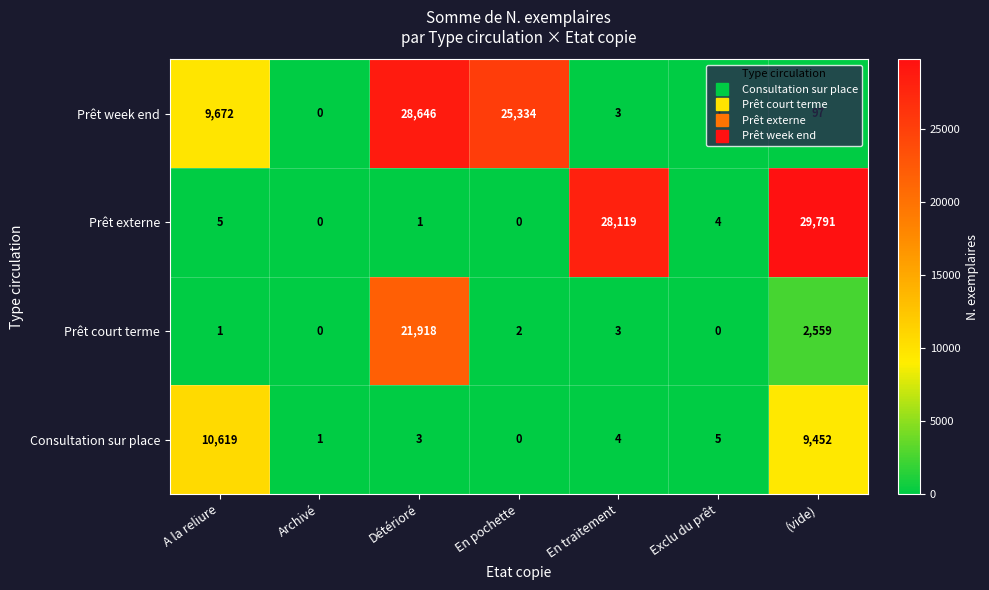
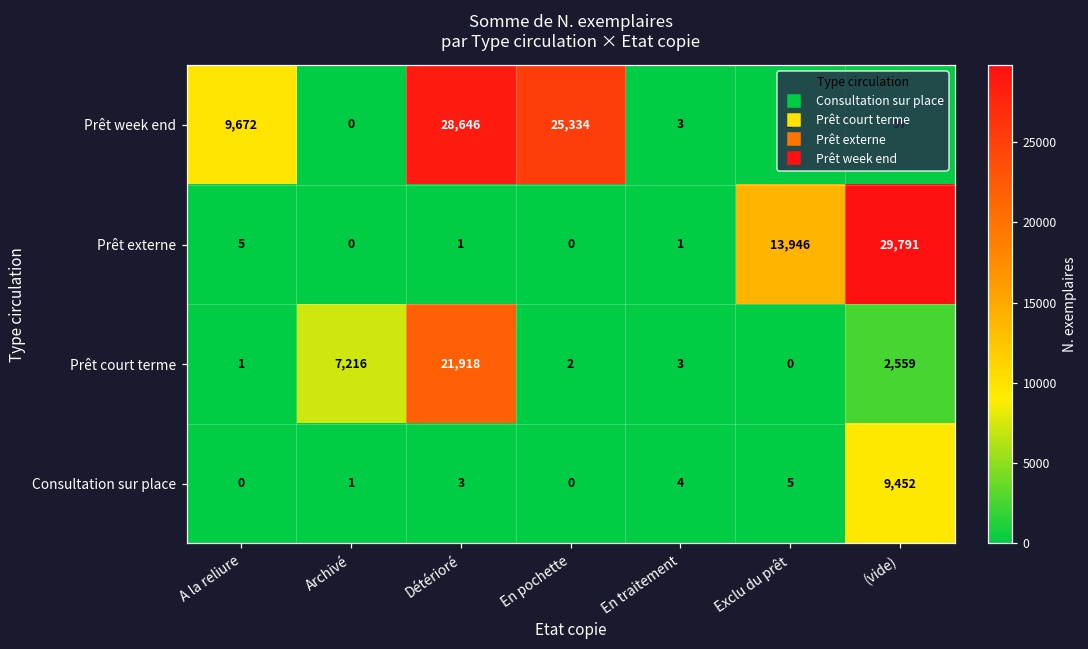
Prêt externe, En traitement: 28,119 -> 1
Prêt externe, Exclu du prêt: 4 -> 13,946
Prêt court terme, Archivé: 0 -> 7,216
Consultation sur place, A la reliure: 10,619 -> 0
